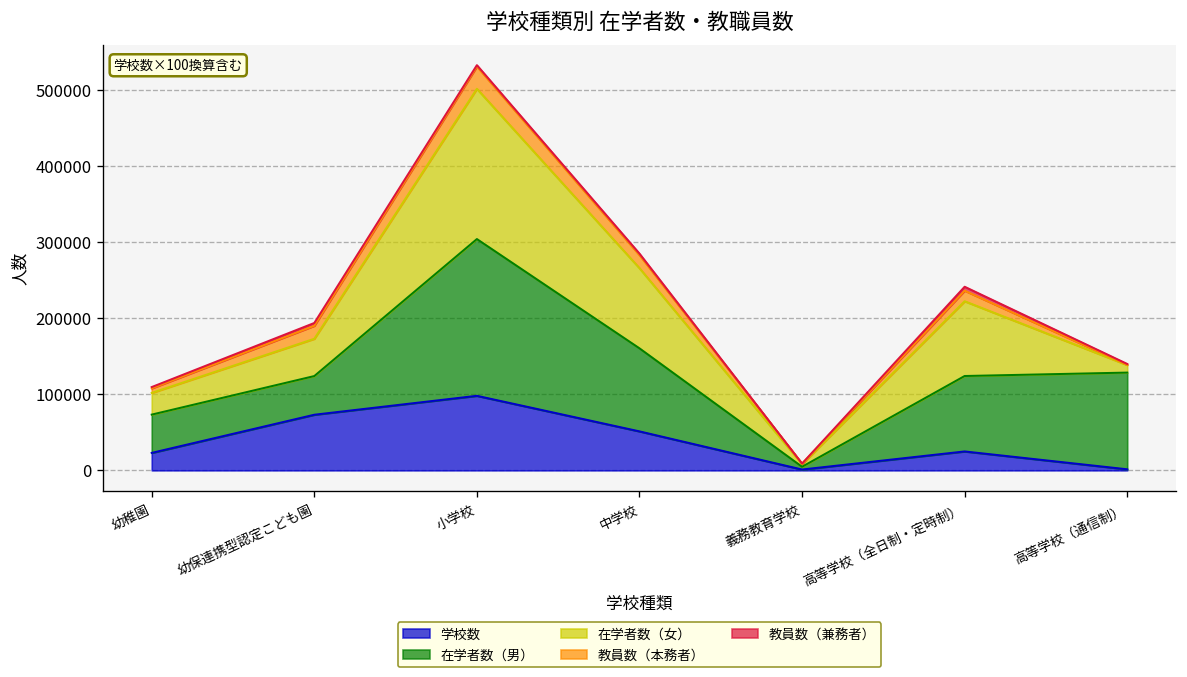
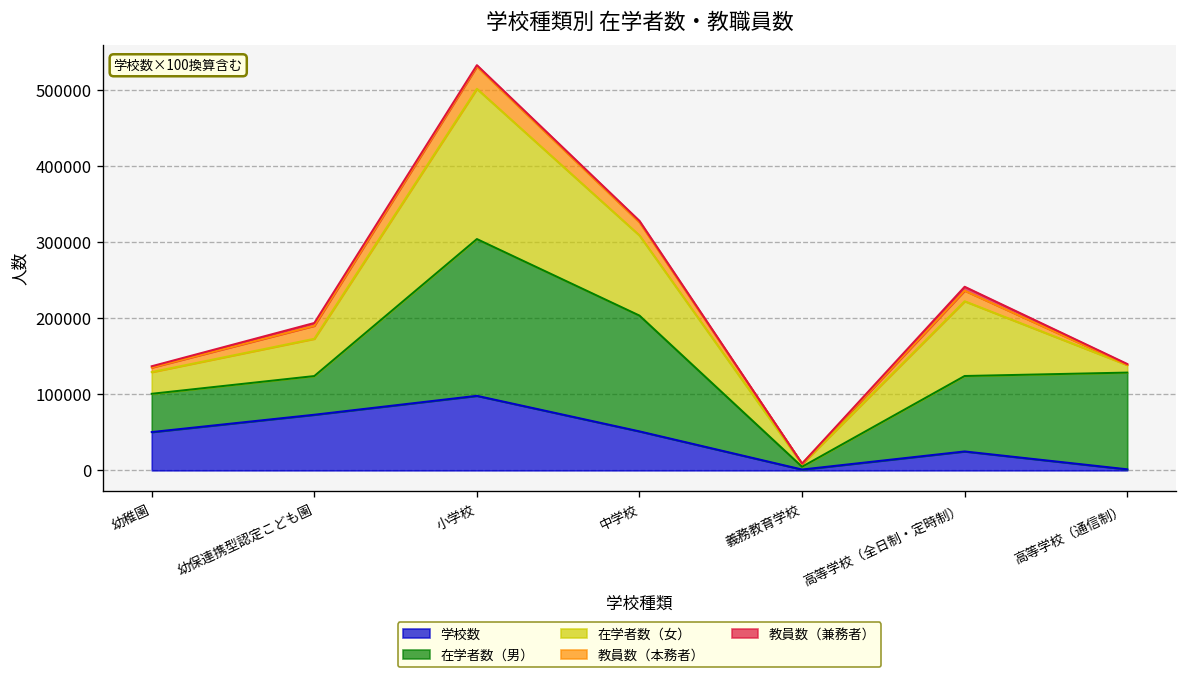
学校数, 幼稚園: 20000 -> 50000
在学者数（男）, 中学校: 110000 -> 150000
